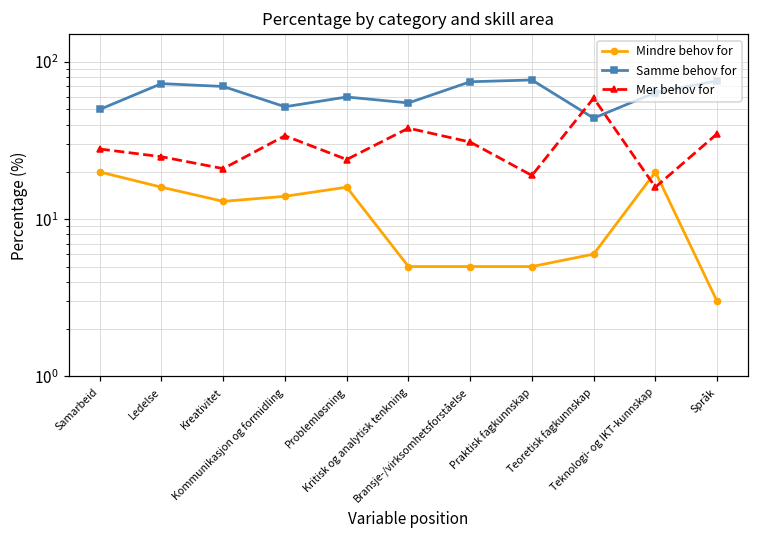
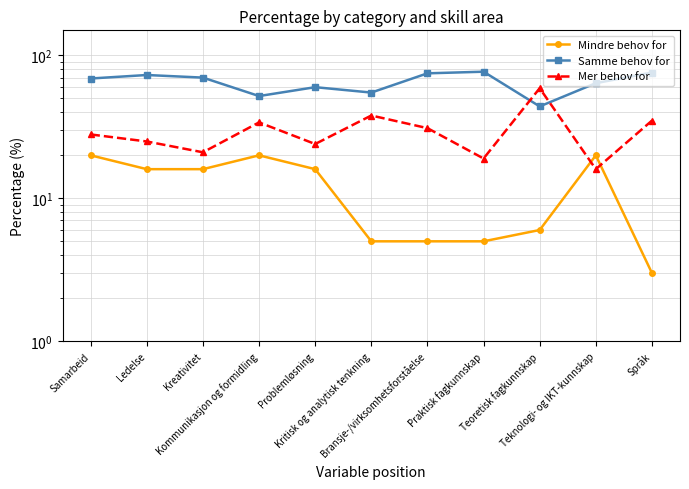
Samme behov for, Samarbeid: 50 -> 70
Mindre behov for, Kreativitet: 13 -> 16
Mindre behov for, Kommunikasjon og formidling: 14 -> 20
